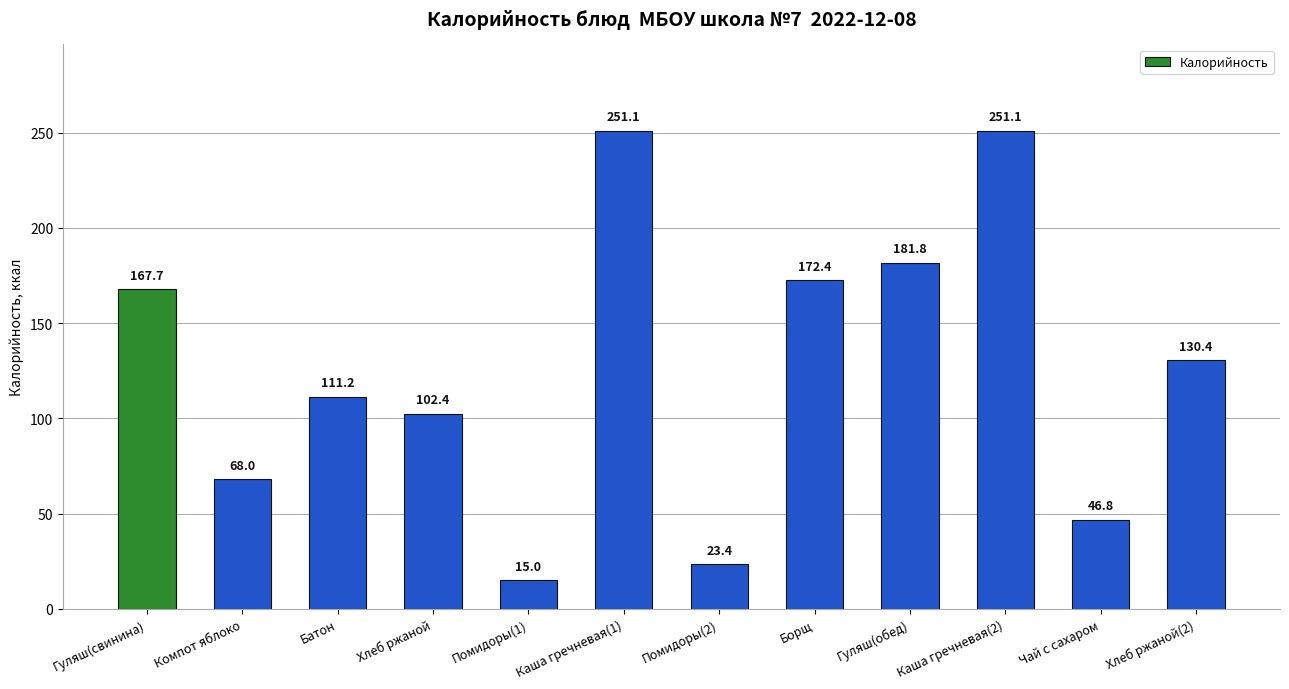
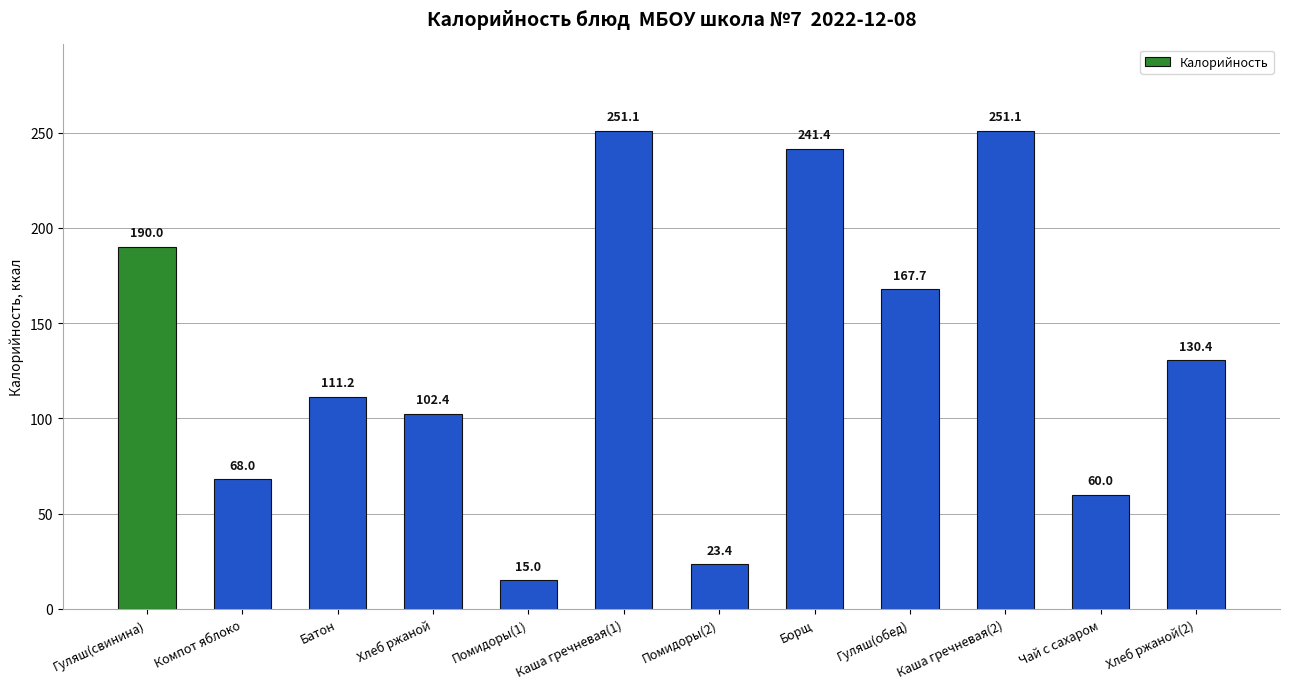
Гуляш(свинина): 167.7 -> 190.0
Борщ: 172.4 -> 241.4
Гуляш(обед): 181.8 -> 167.7
Чай с сахаром: 46.8 -> 60.0
